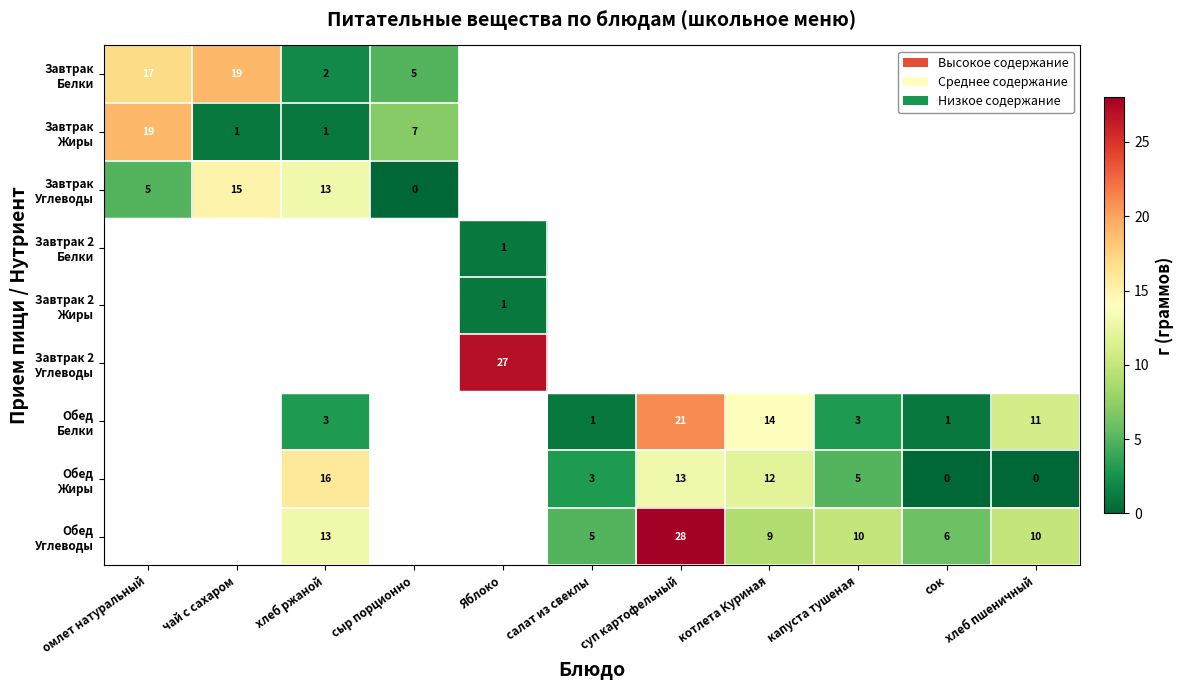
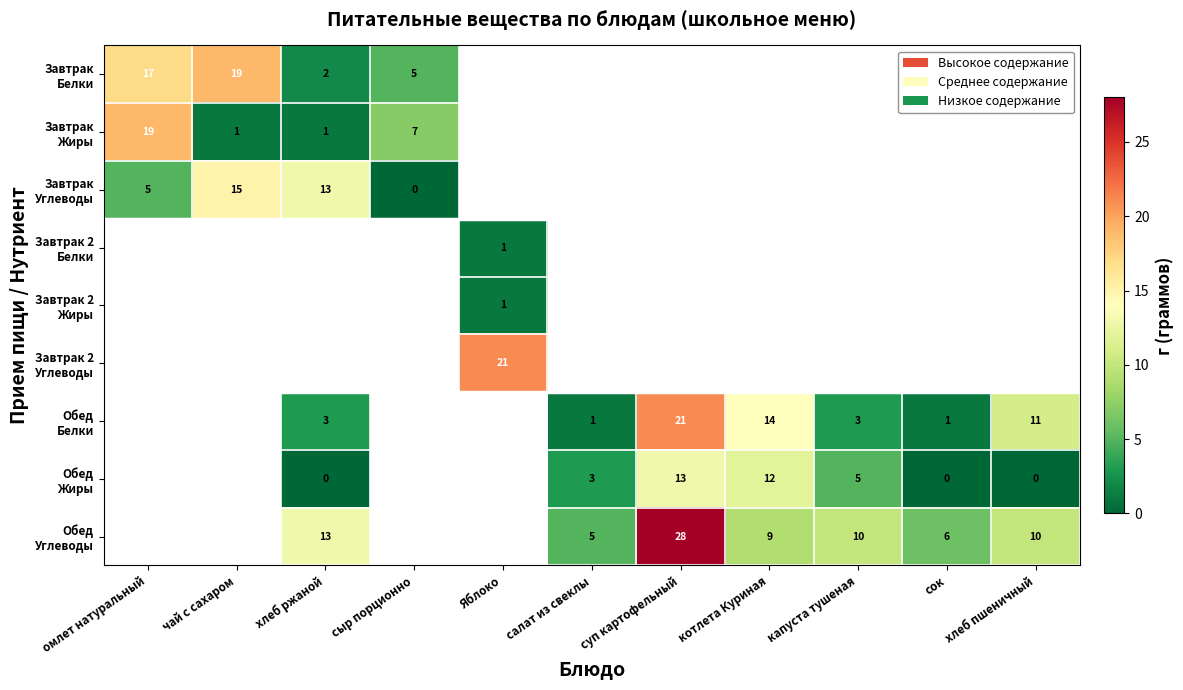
Завтрак 2 Углеводы, Яблоко: 27 -> 21
Обед Жиры, хлеб ржаной: 16 -> 0
